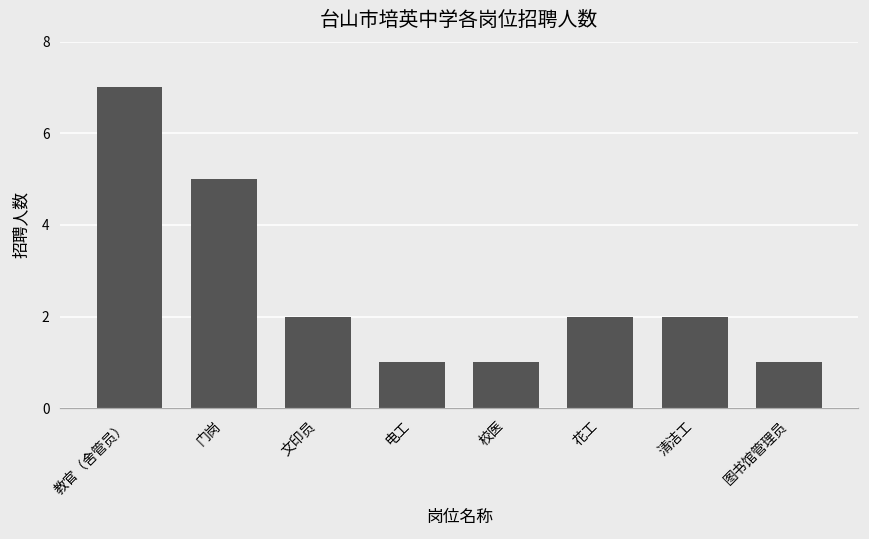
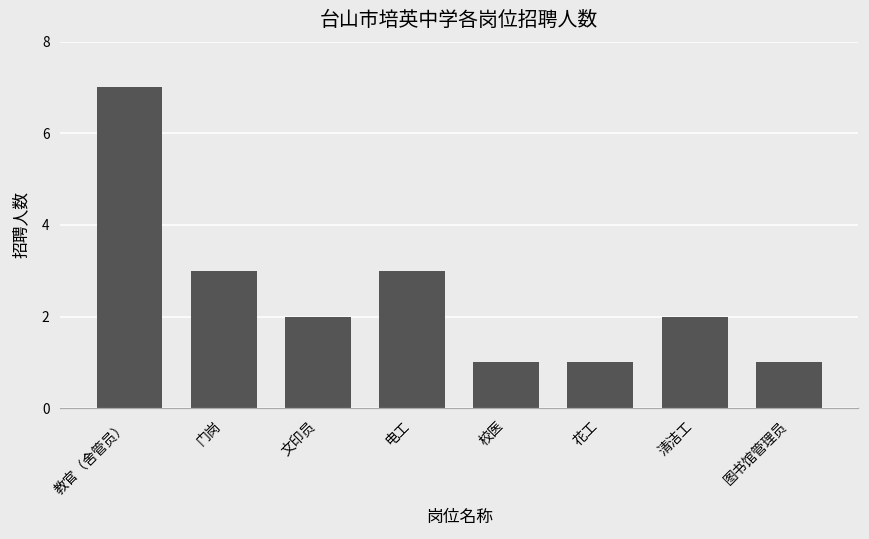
门岗: 5 -> 3
电工: 1 -> 3
花工: 2 -> 1
